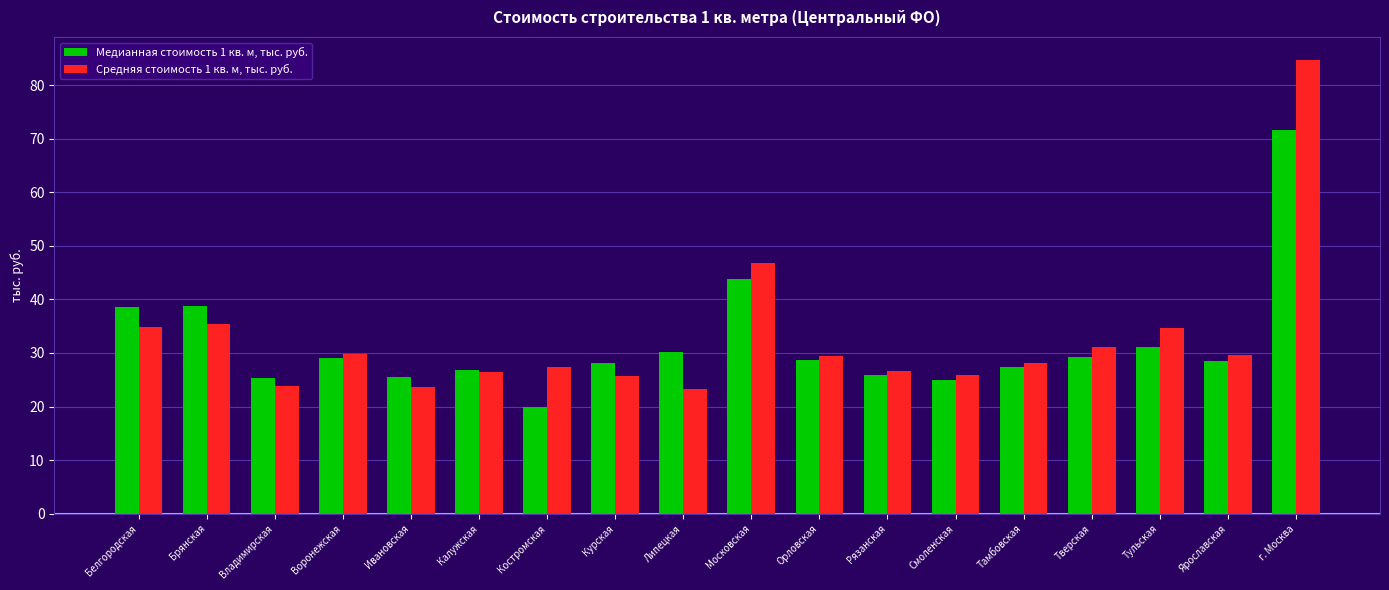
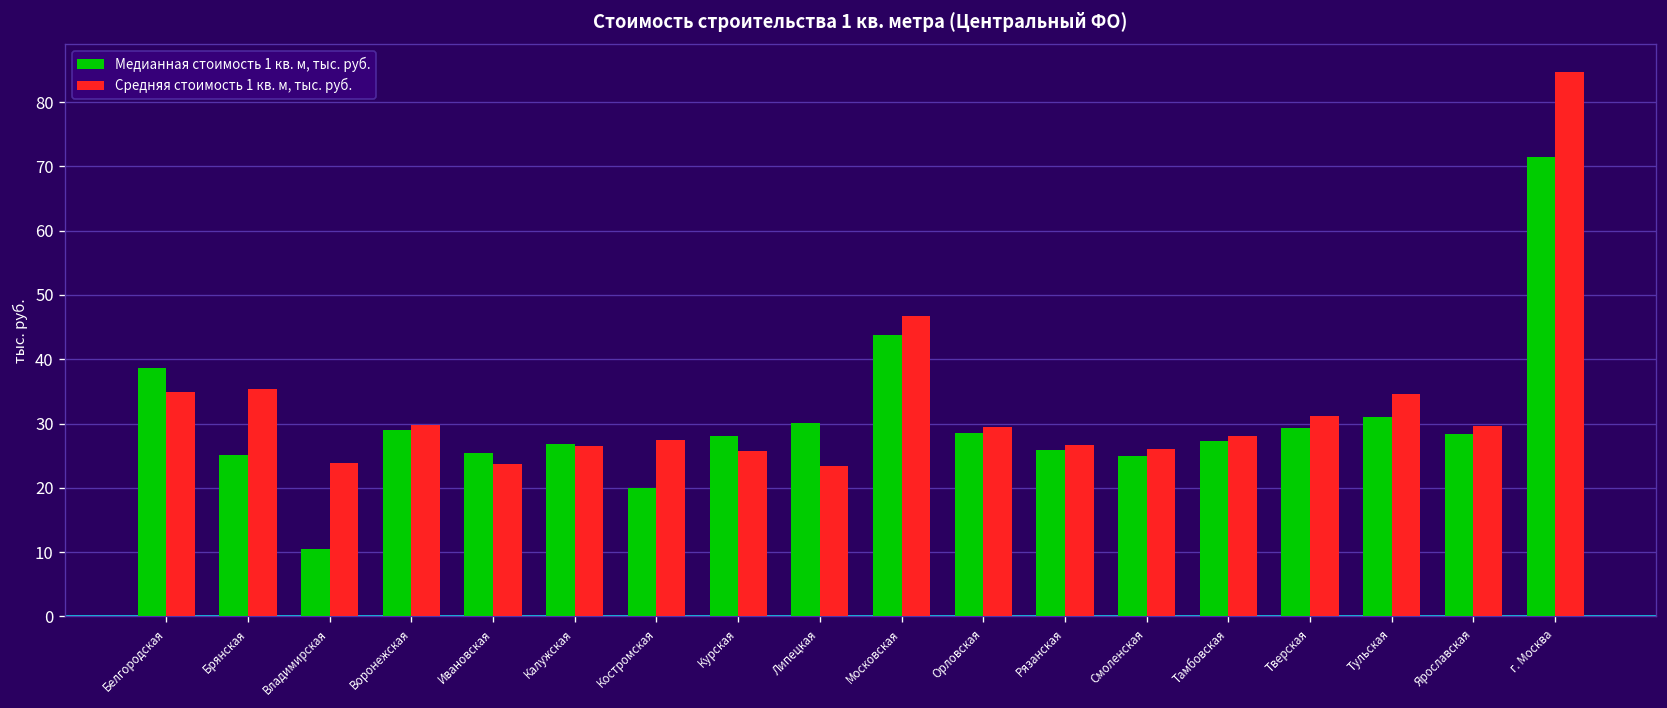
Медианная стоимость 1 кв. м, тыс. руб., Брянская: 39 -> 25
Медианная стоимость 1 кв. м, тыс. руб., Владимирская: 25 -> 10
